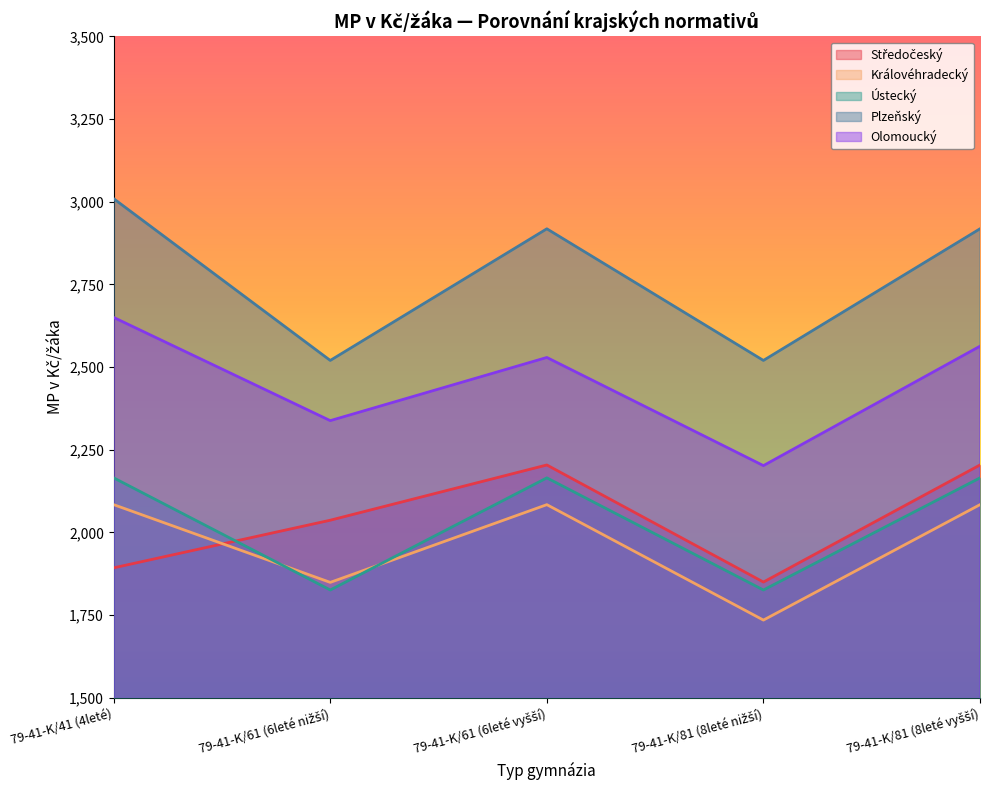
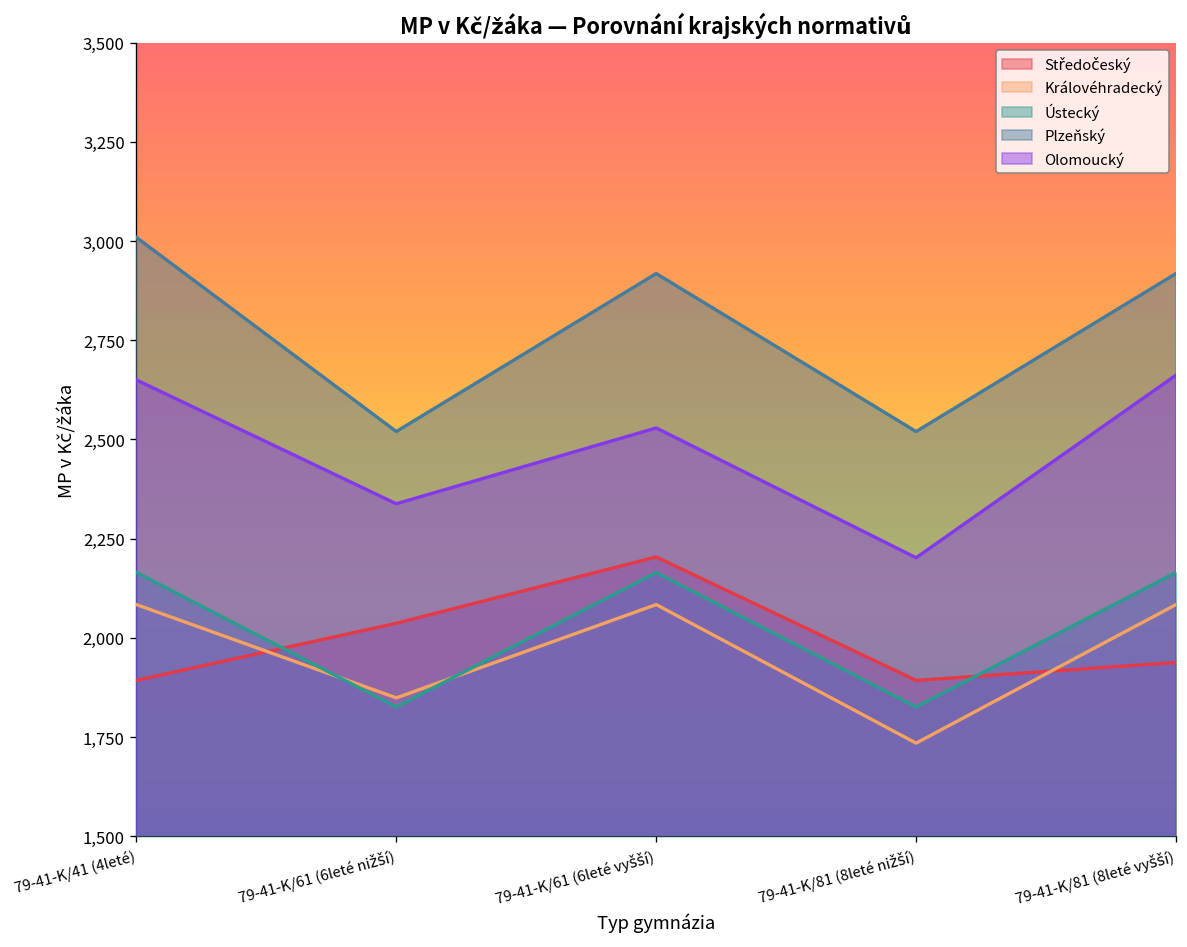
Středočeský, 79-41-K/81 (8leté nižší): 1,850 -> 1,890
Středočeský, 79-41-K/81 (8leté vyšší): 2,200 -> 1,940
Olomoucký, 79-41-K/81 (8leté vyšší): 2,560 -> 2,660
